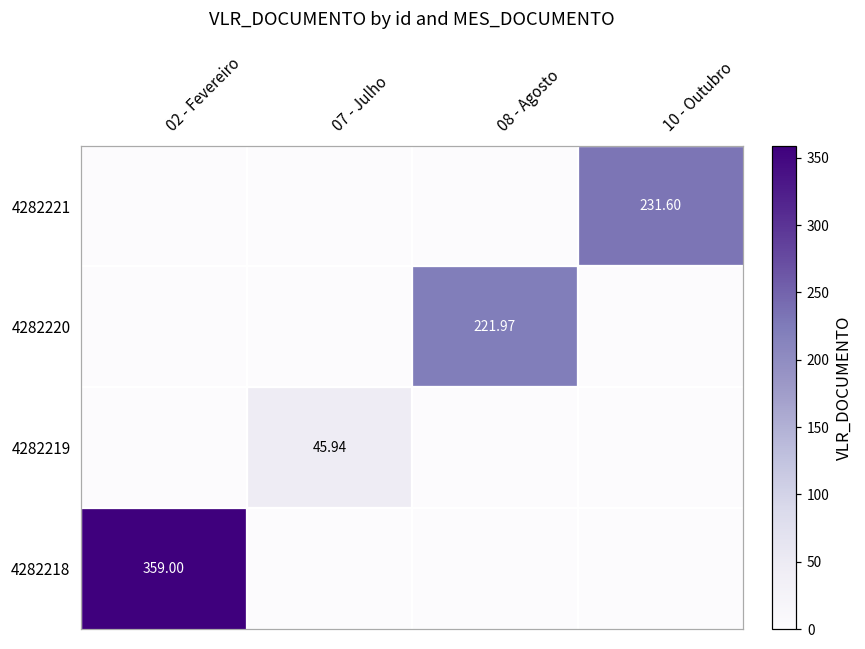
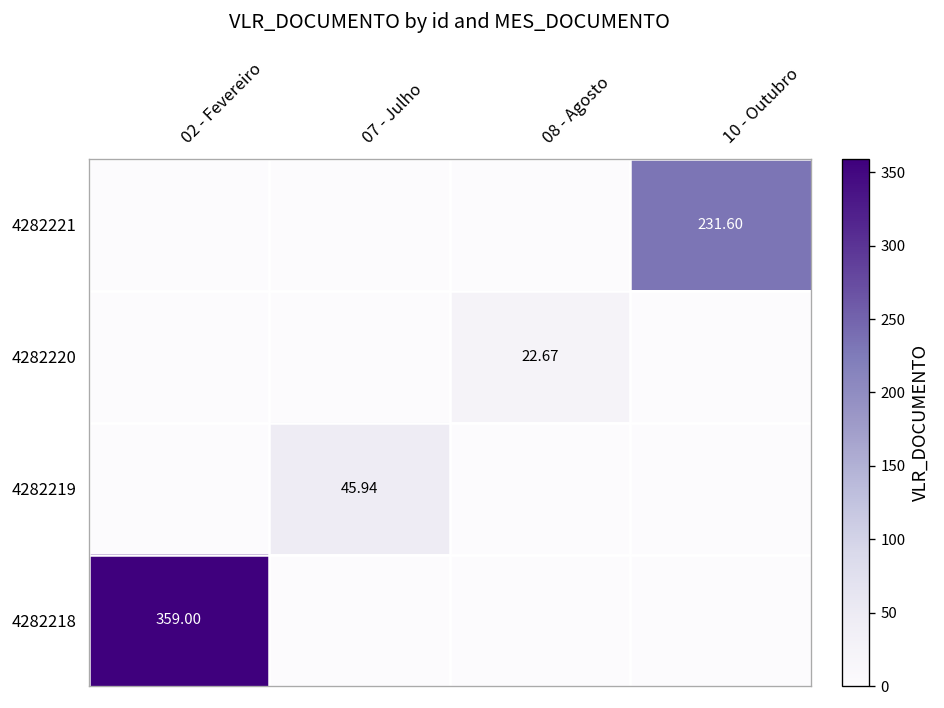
4282220, 08 - Agosto: 221.97 -> 22.67
